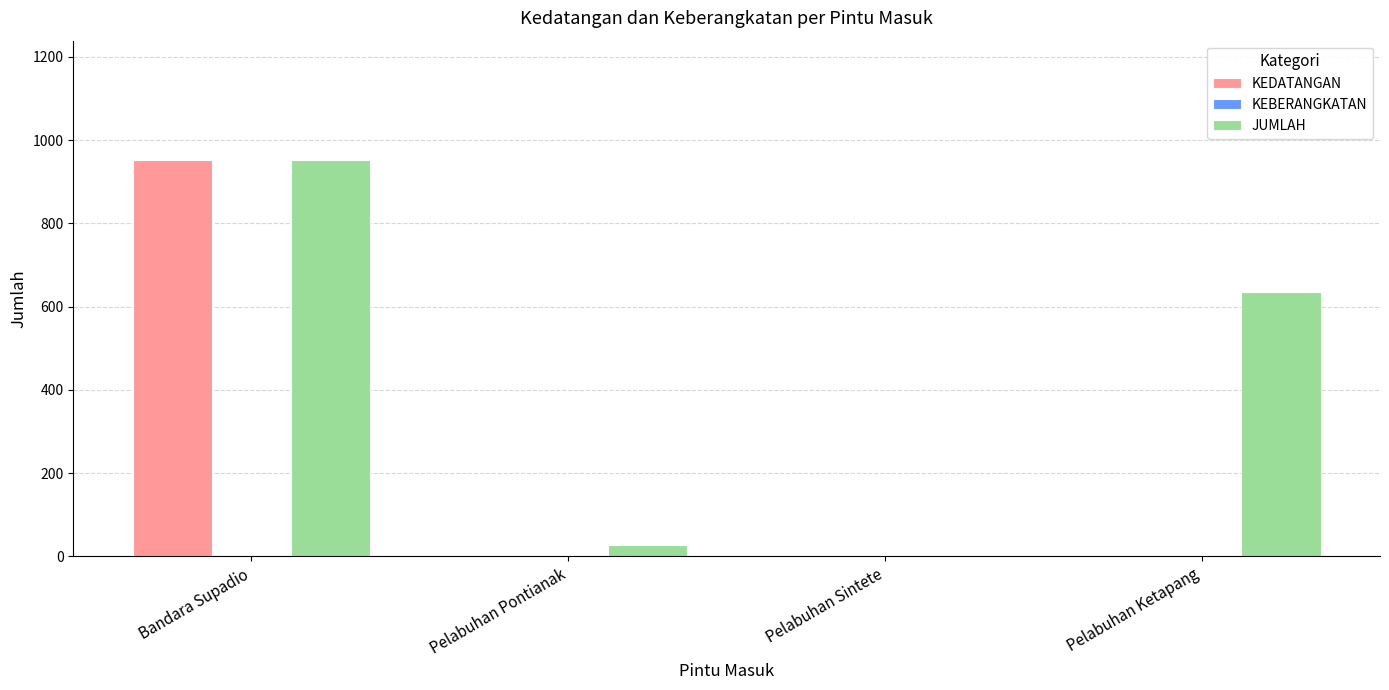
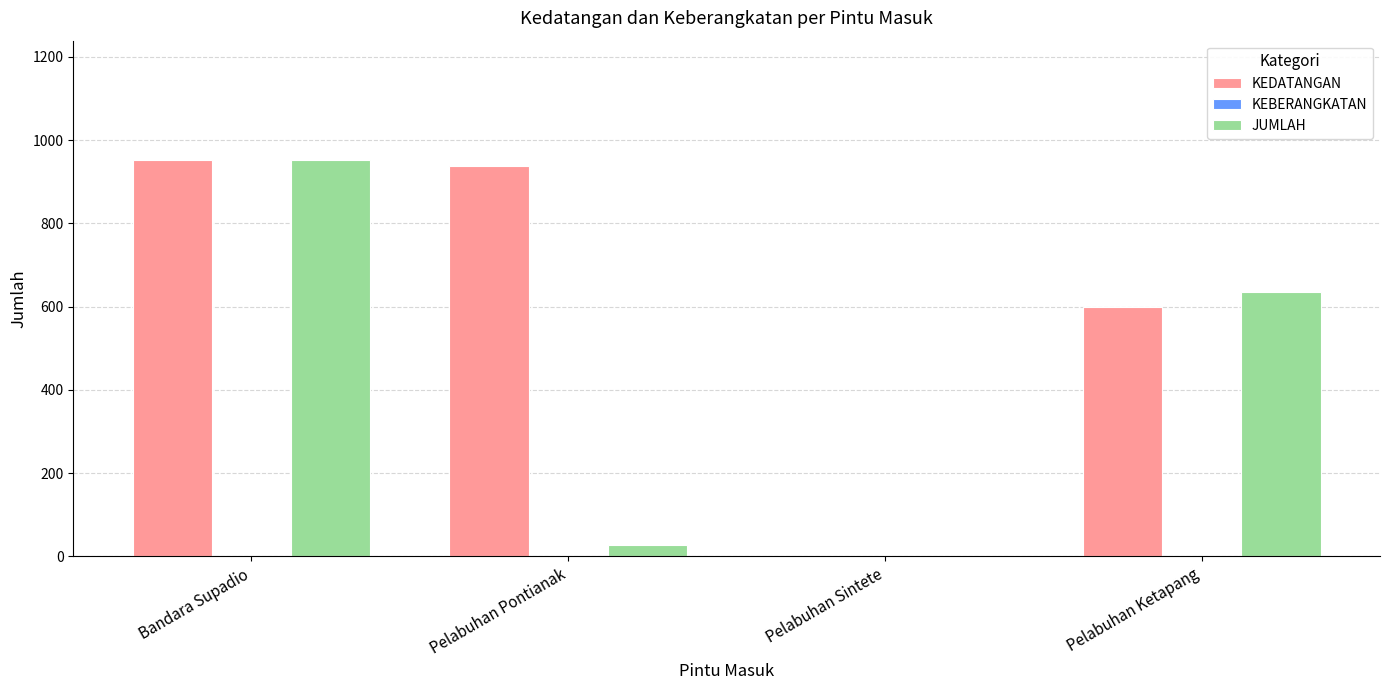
KEDATANGAN, Pelabuhan Pontianak: 0 -> 940
KEDATANGAN, Pelabuhan Ketapang: 0 -> 600
